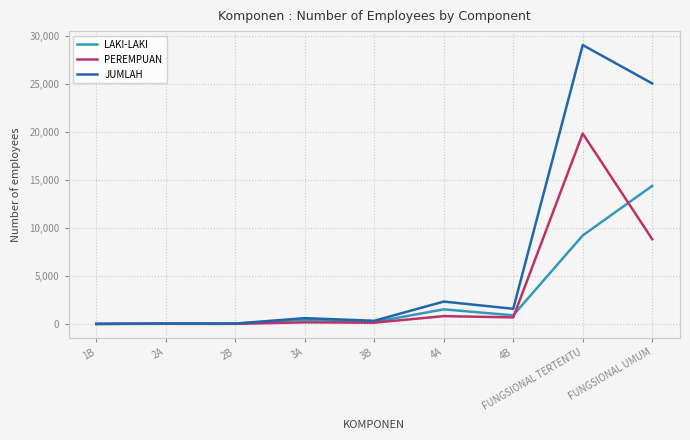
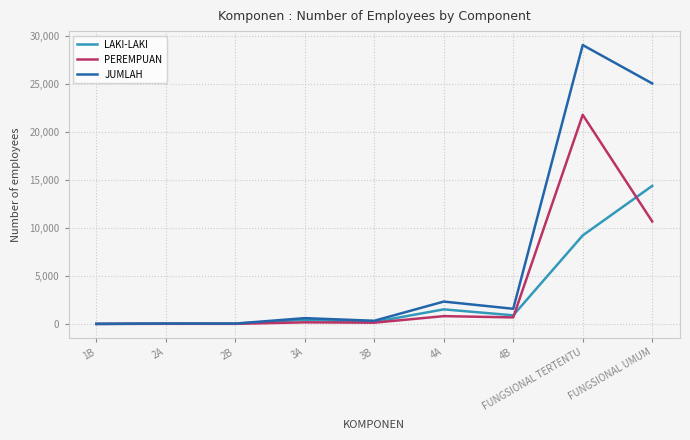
PEREMPUAN, FUNGSIONAL TERTENTU: 20,000 -> 22,000
PEREMPUAN, FUNGSIONAL UMUM: 9,000 -> 11,000
